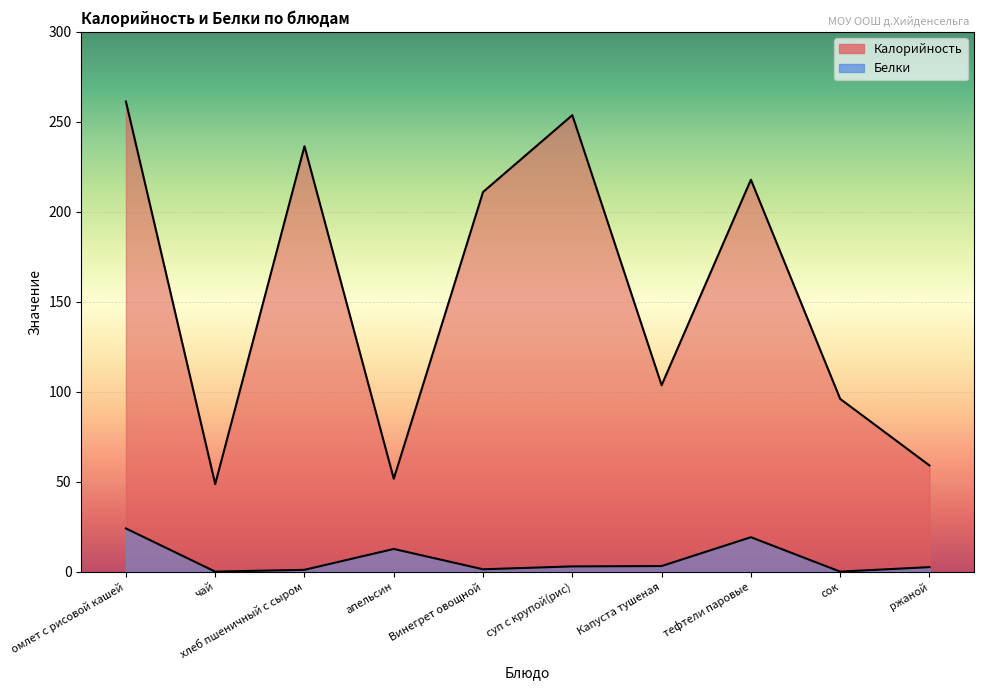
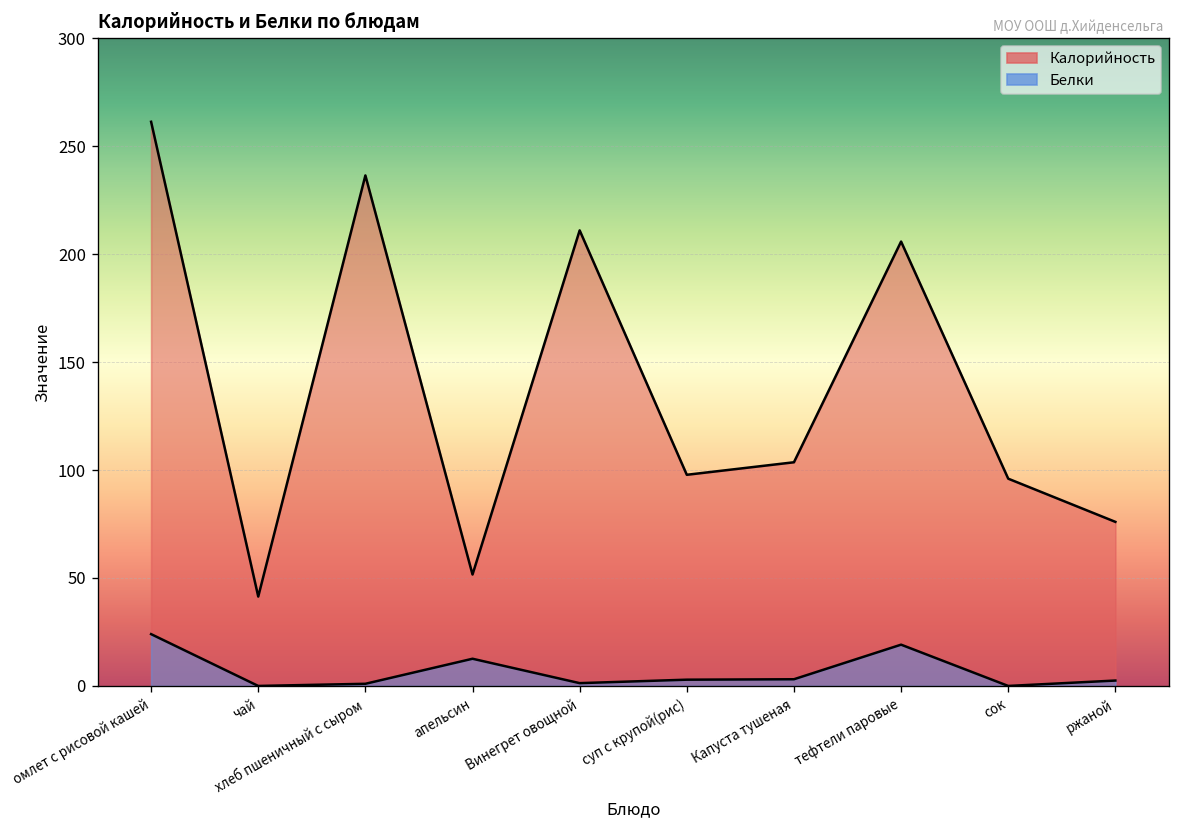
Калорийность, чай: 49 -> 41
Калорийность, суп с крупой(рис): 254 -> 98
Калорийность, тефтели паровые: 218 -> 206
Калорийность, ржаной: 59 -> 76
